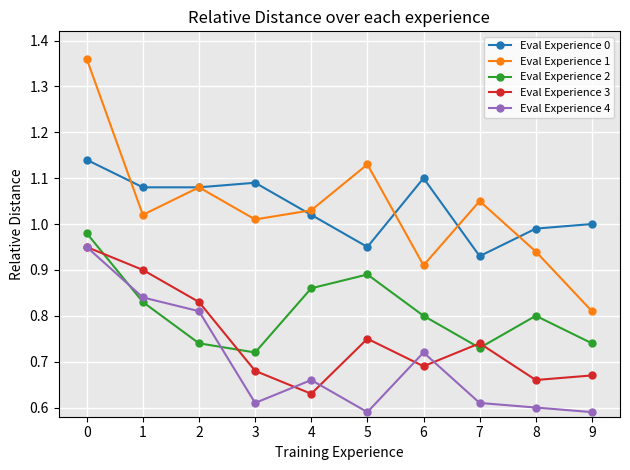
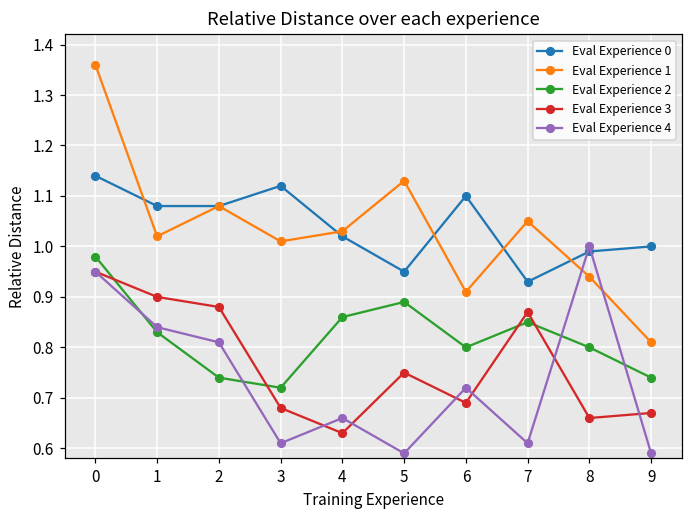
Eval Experience 3, 2: 0.83 -> 0.88
Eval Experience 0, 3: 1.09 -> 1.12
Eval Experience 2, 7: 0.73 -> 0.85
Eval Experience 3, 7: 0.74 -> 0.87
Eval Experience 4, 8: 0.6 -> 1.0
